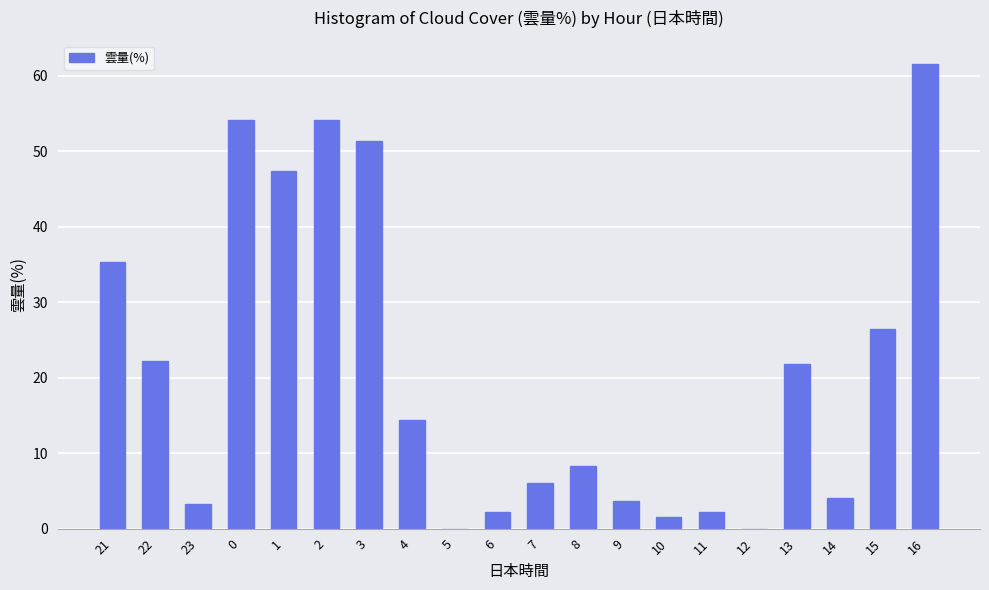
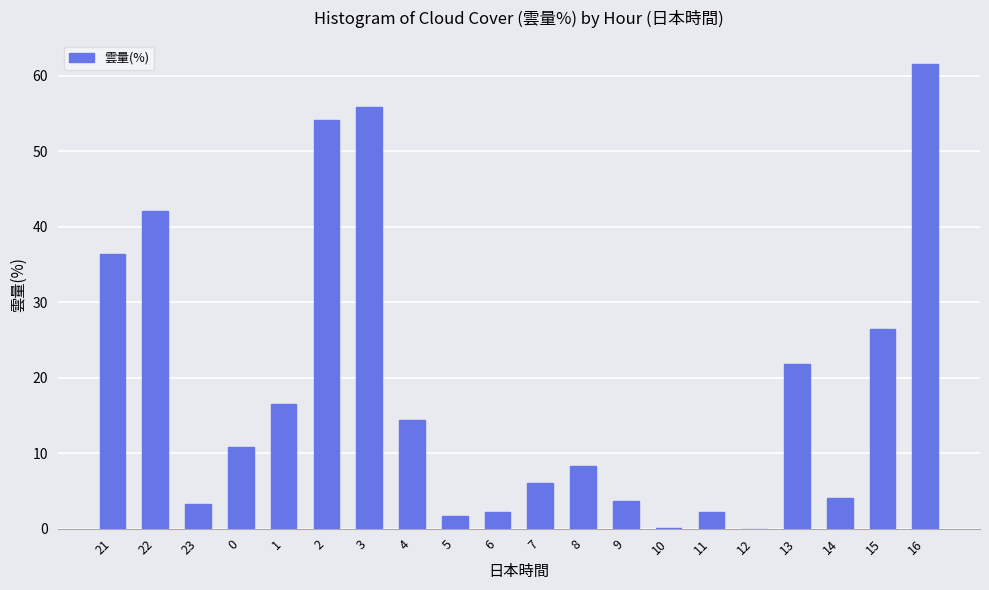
21: 35 -> 36
22: 22 -> 42
0: 54 -> 11
1: 47 -> 17
3: 51 -> 56
5: 0 -> 2
10: 2 -> 0
